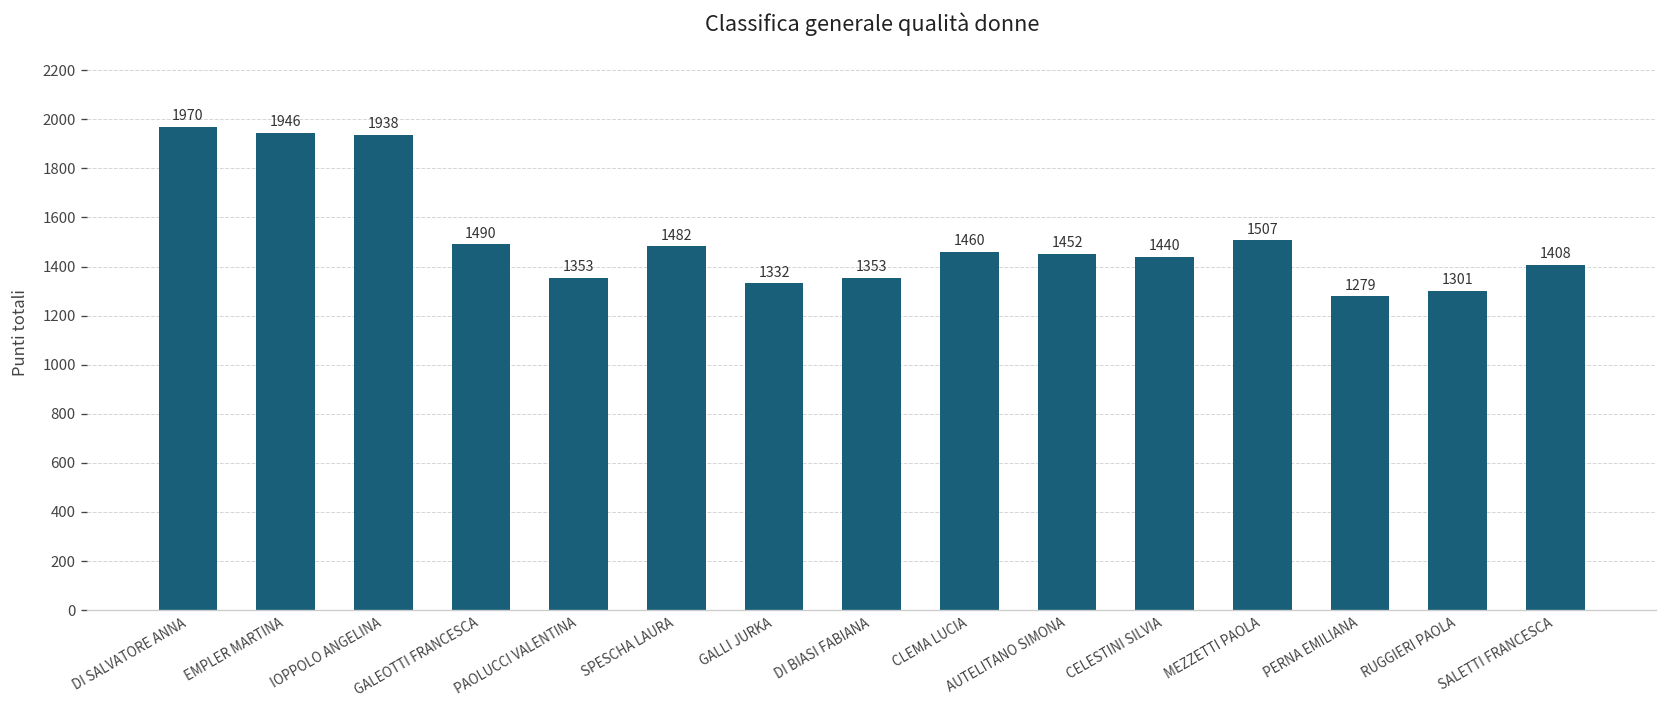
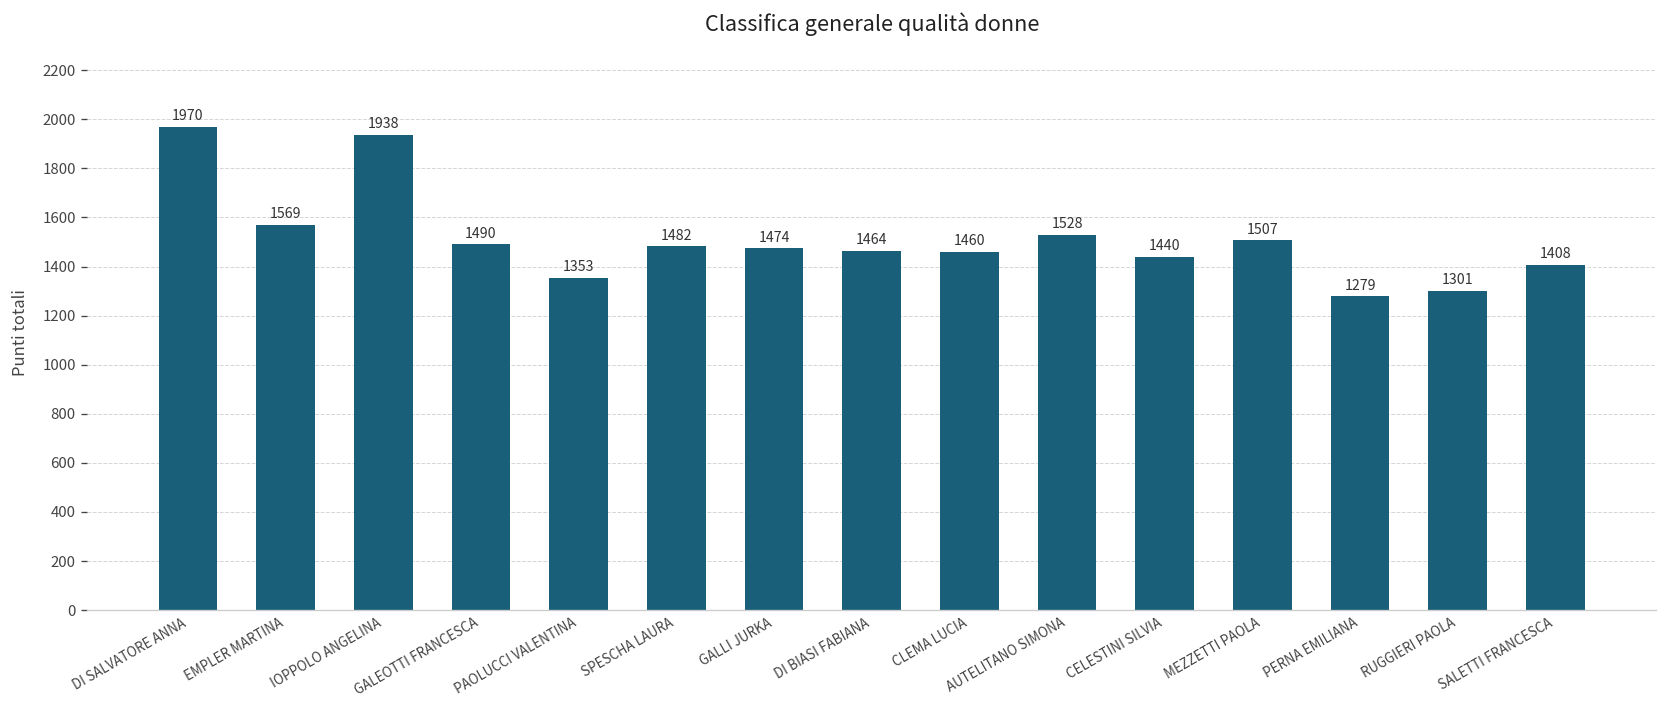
EMPLER MARTINA: 1946 -> 1569
GALLI JURKA: 1332 -> 1474
DI BIASI FABIANA: 1353 -> 1464
AUTELITANO SIMONA: 1452 -> 1528
